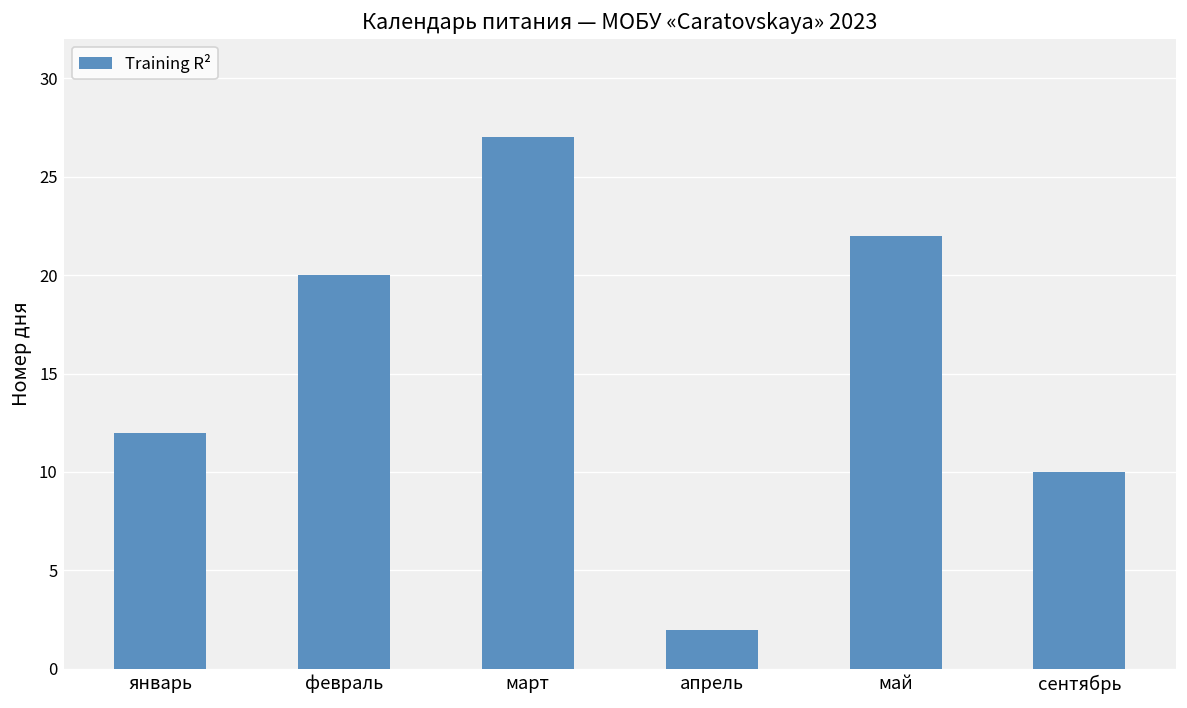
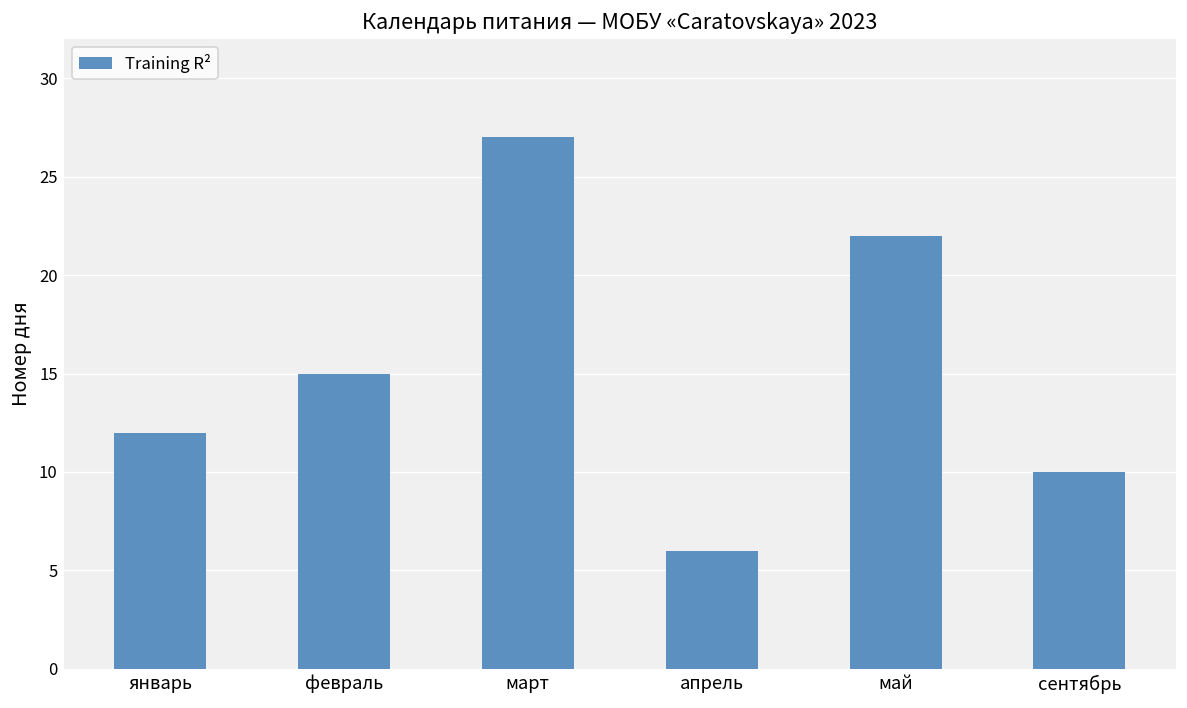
февраль: 20 -> 15
апрель: 2 -> 6
